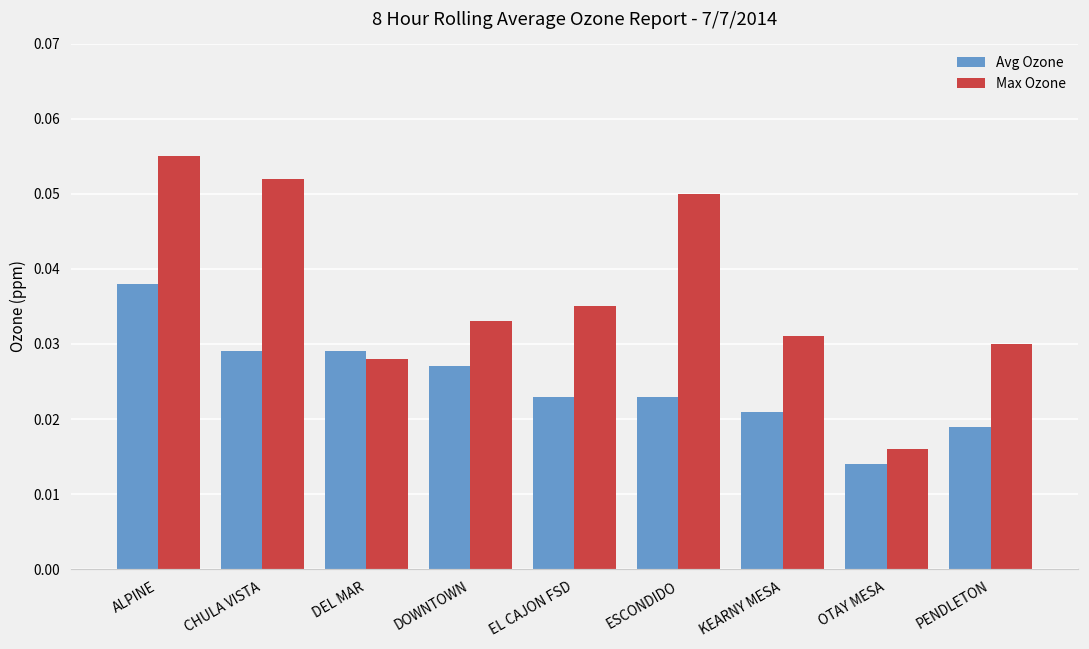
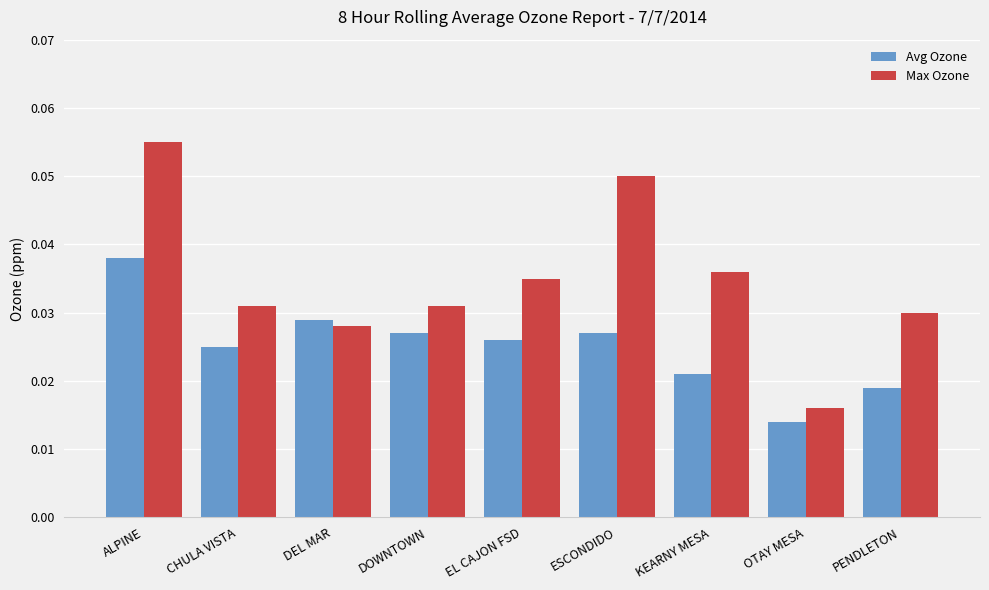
Avg Ozone, CHULA VISTA: 0.029 -> 0.025
Max Ozone, CHULA VISTA: 0.052 -> 0.031
Max Ozone, DOWNTOWN: 0.033 -> 0.031
Avg Ozone, EL CAJON FSD: 0.023 -> 0.026
Avg Ozone, ESCONDIDO: 0.023 -> 0.027
Max Ozone, KEARNY MESA: 0.031 -> 0.036
